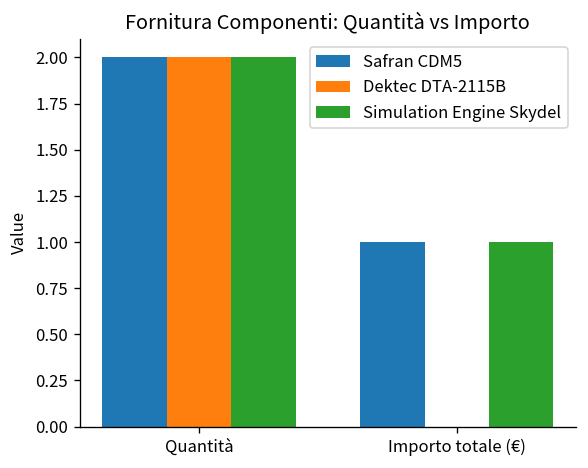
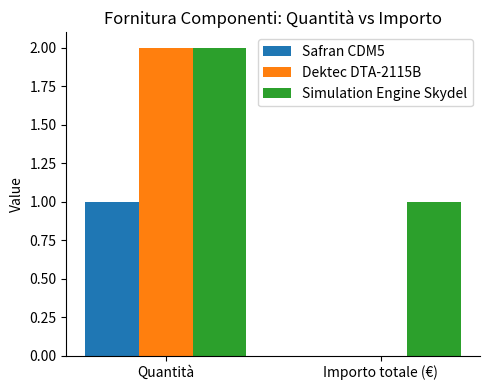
Safran CDM5, Quantità: 2 -> 1
Safran CDM5, Importo totale (€): 1 -> 0
